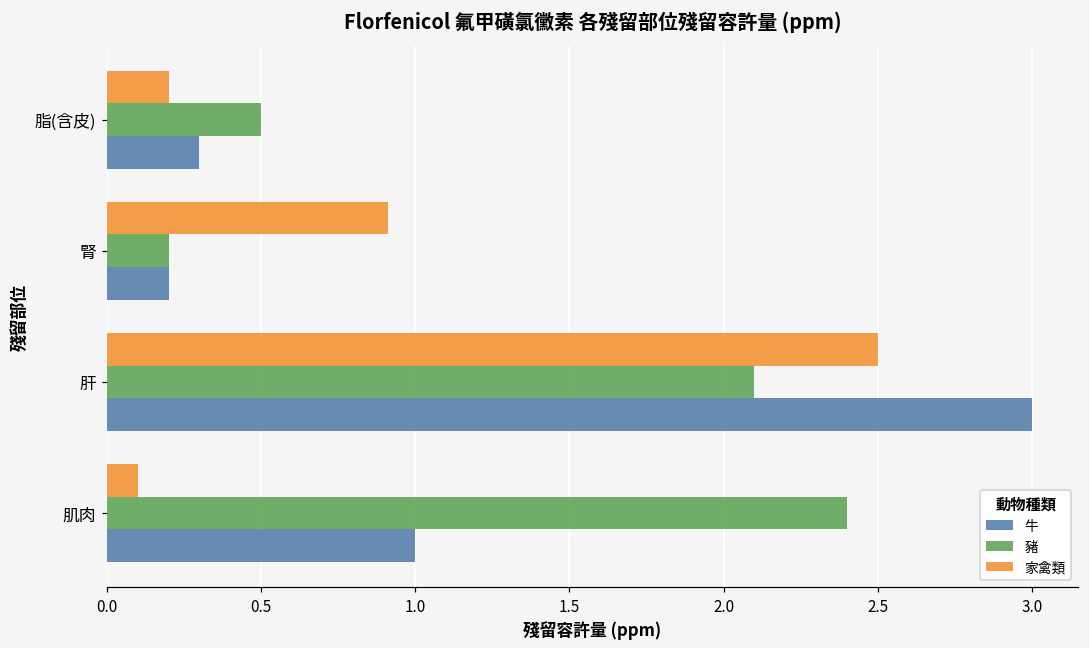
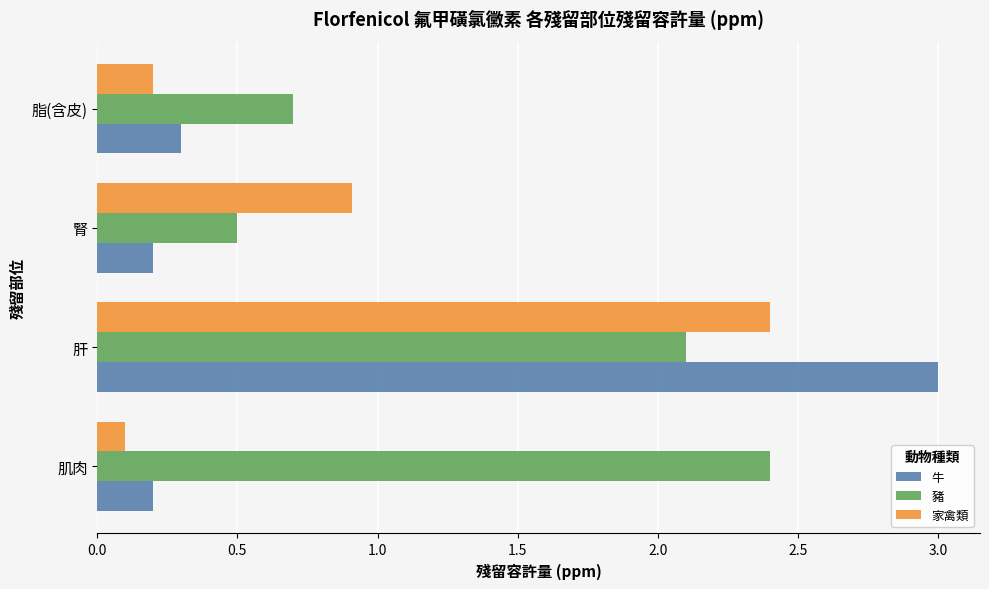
豬, 脂(含皮): 0.5 -> 0.7
豬, 腎: 0.2 -> 0.5
家禽類, 肝: 2.5 -> 2.4
牛, 肌肉: 1.0 -> 0.2
